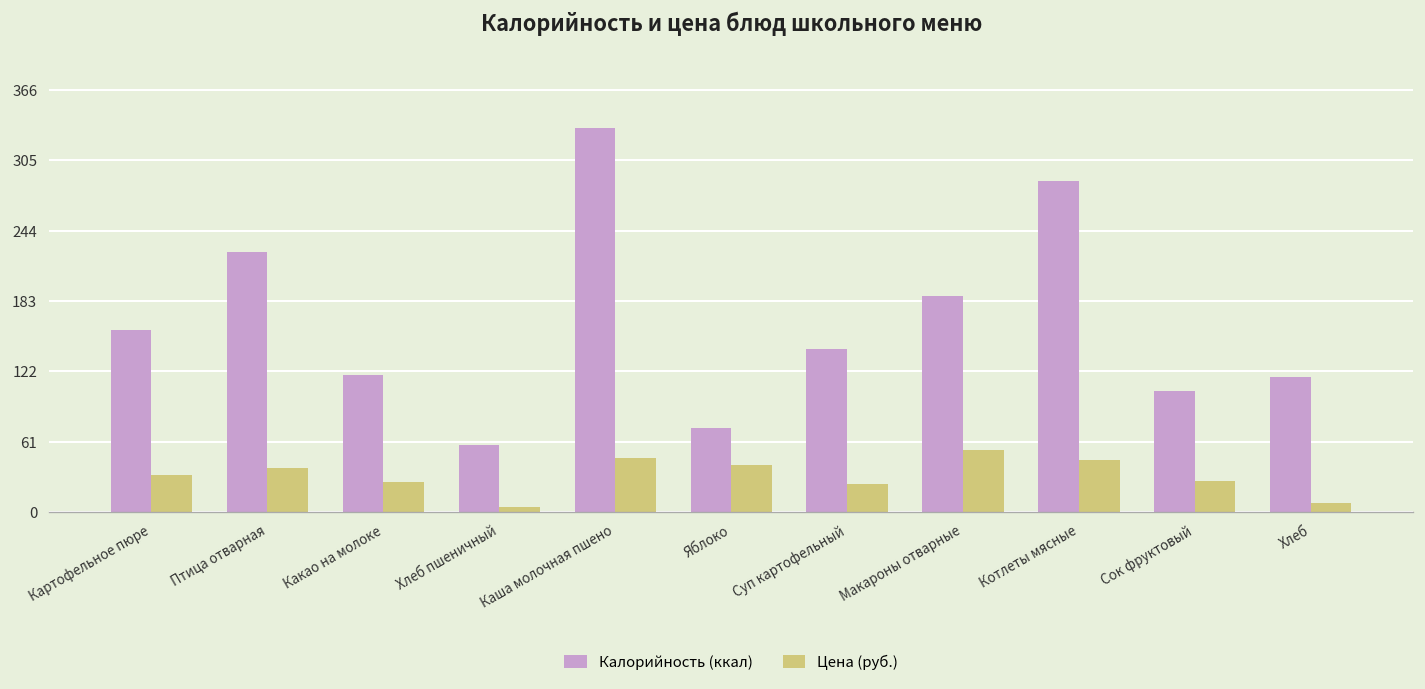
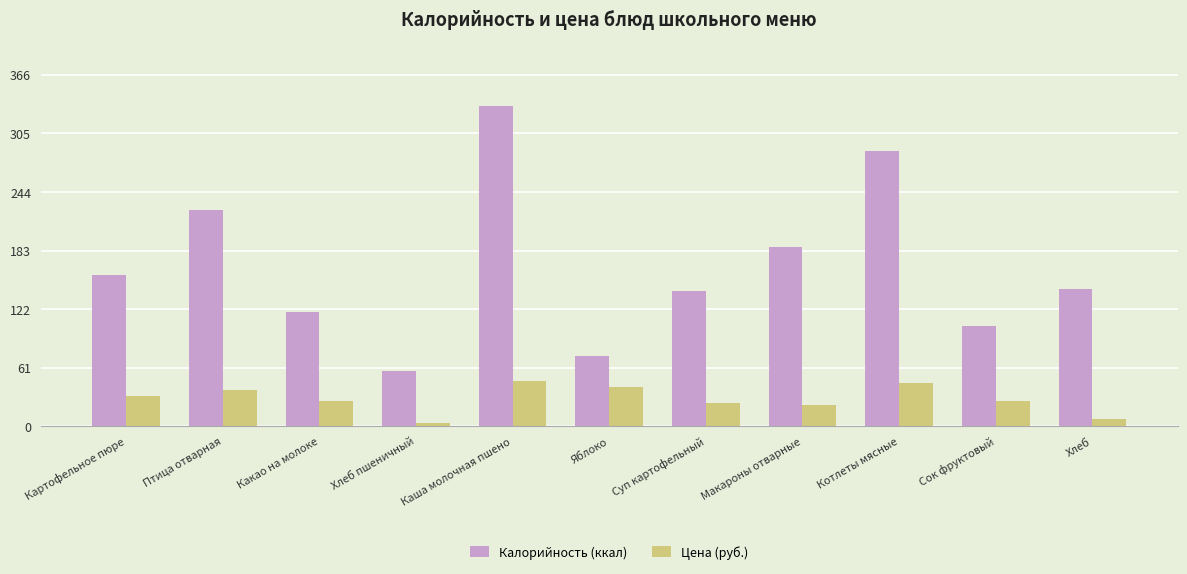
Цена (руб.), Макароны отварные: 50 -> 20
Калорийность (ккал), Хлеб: 120 -> 140
